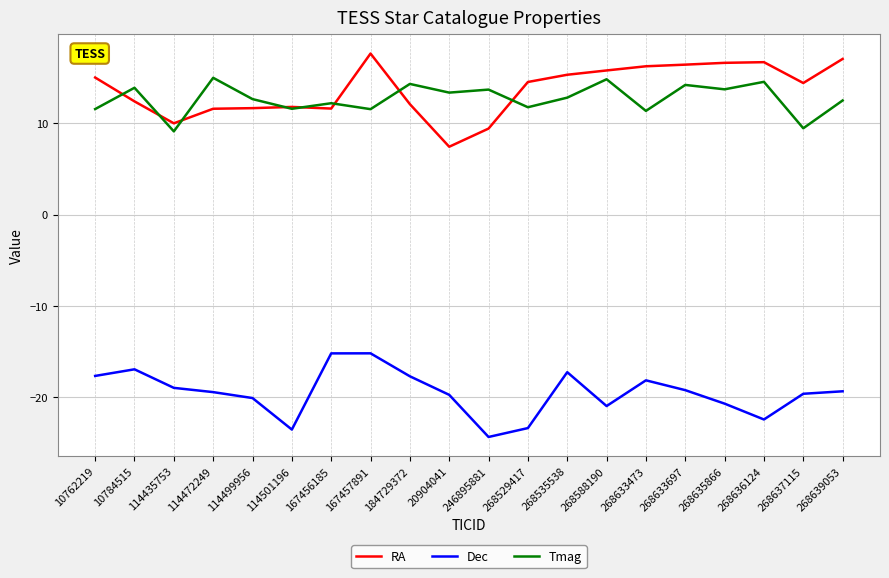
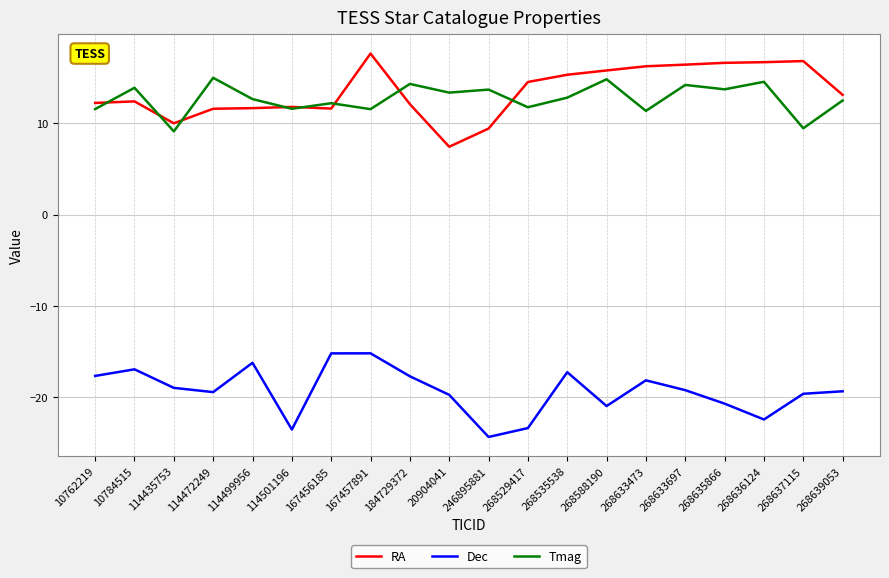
RA, 10762219: 15 -> 12
Dec, 114499956: -20 -> -16
RA, 268637115: 14 -> 17
RA, 268639053: 17 -> 13
